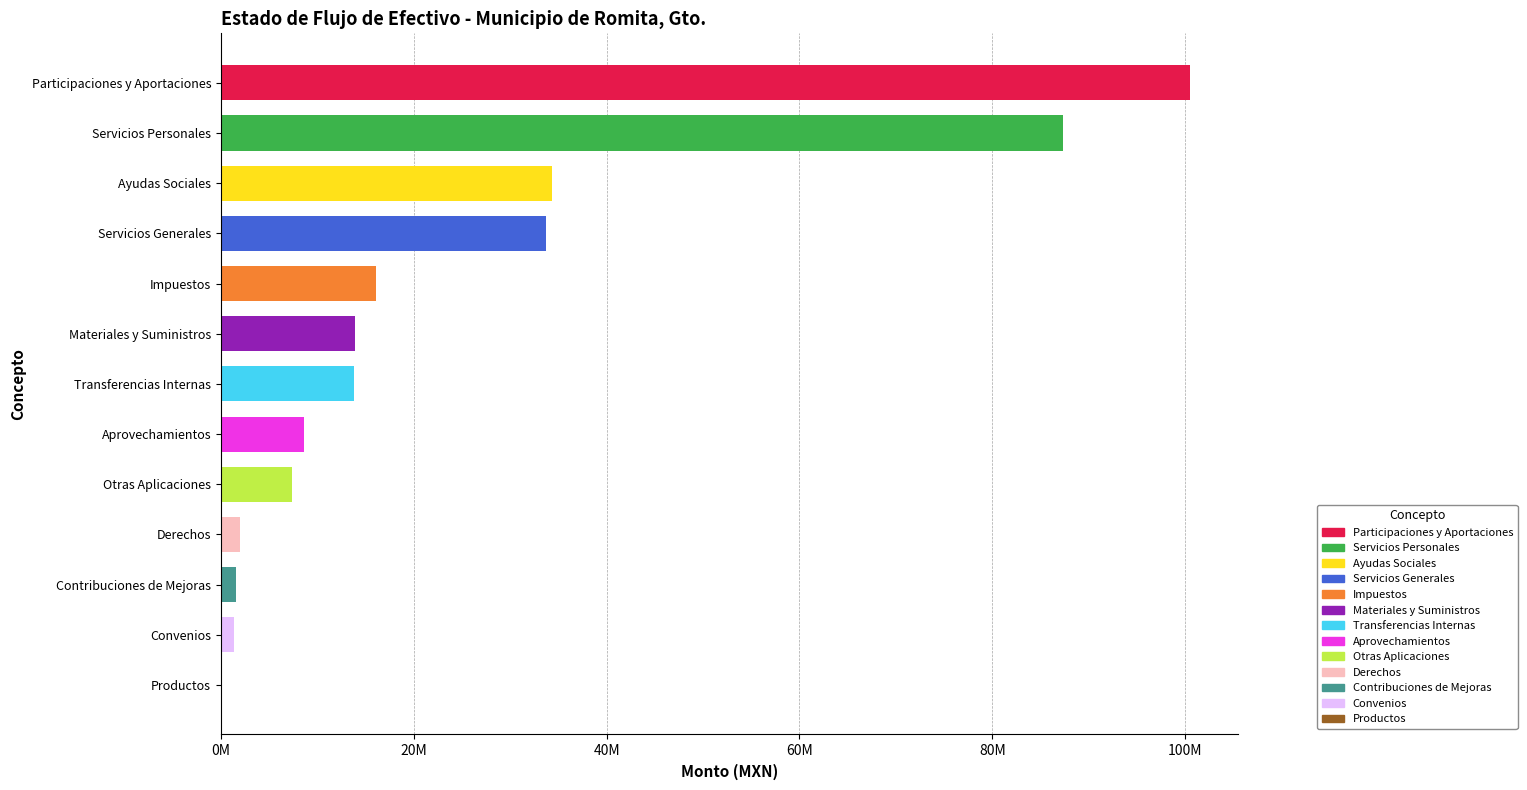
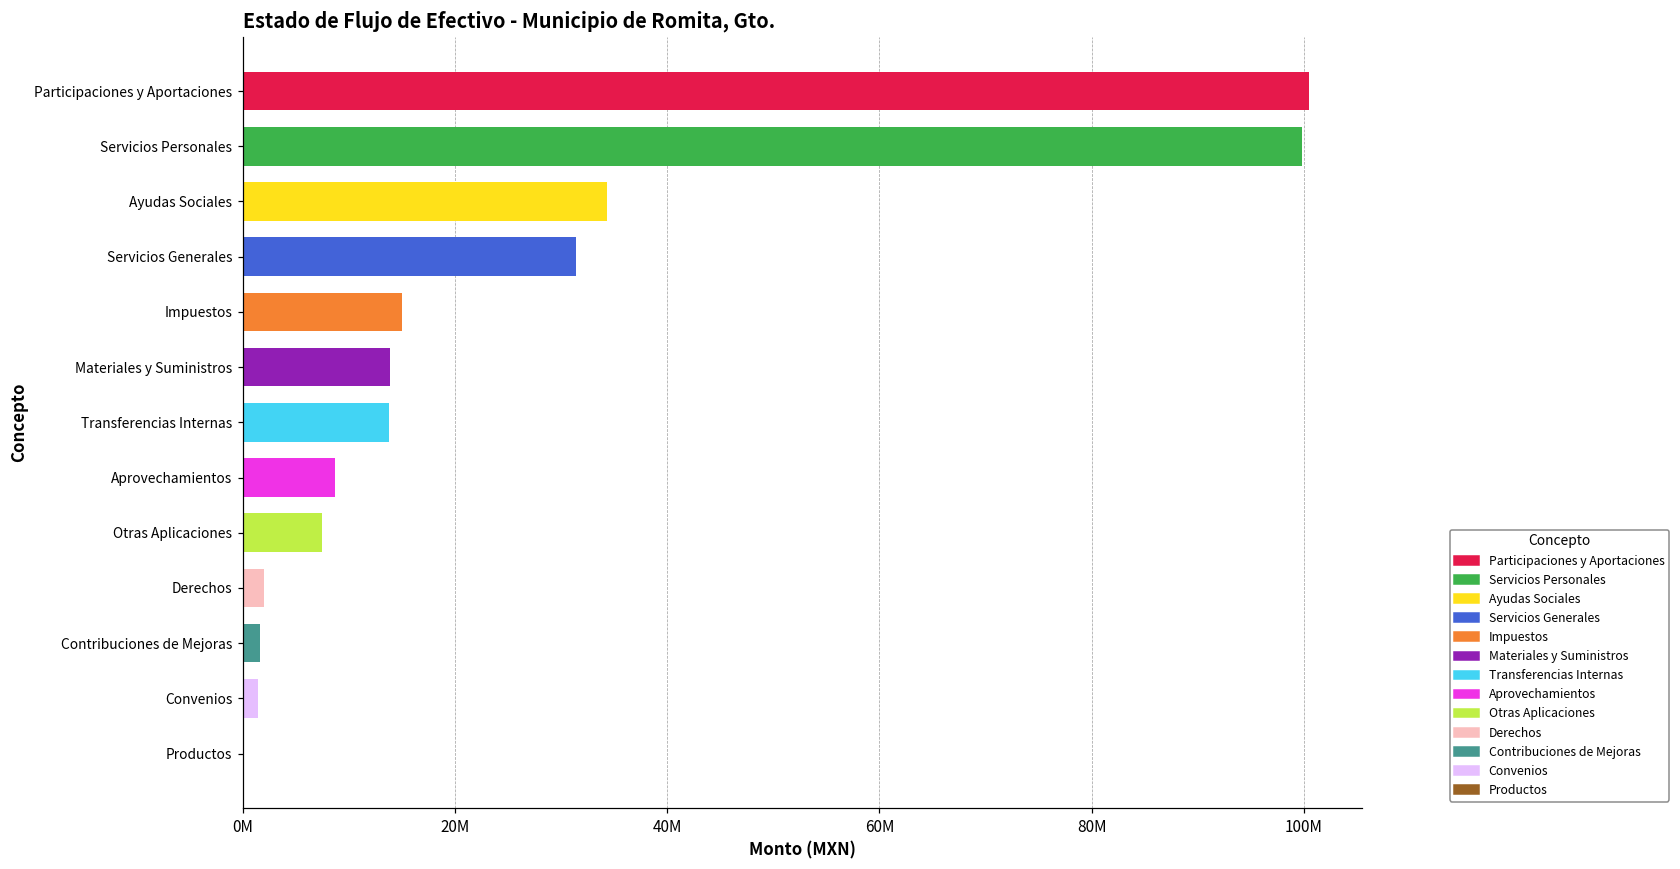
Servicios Personales: 87000000 -> 100000000
Servicios Generales: 34000000 -> 31000000
Impuestos: 16000000 -> 15000000
